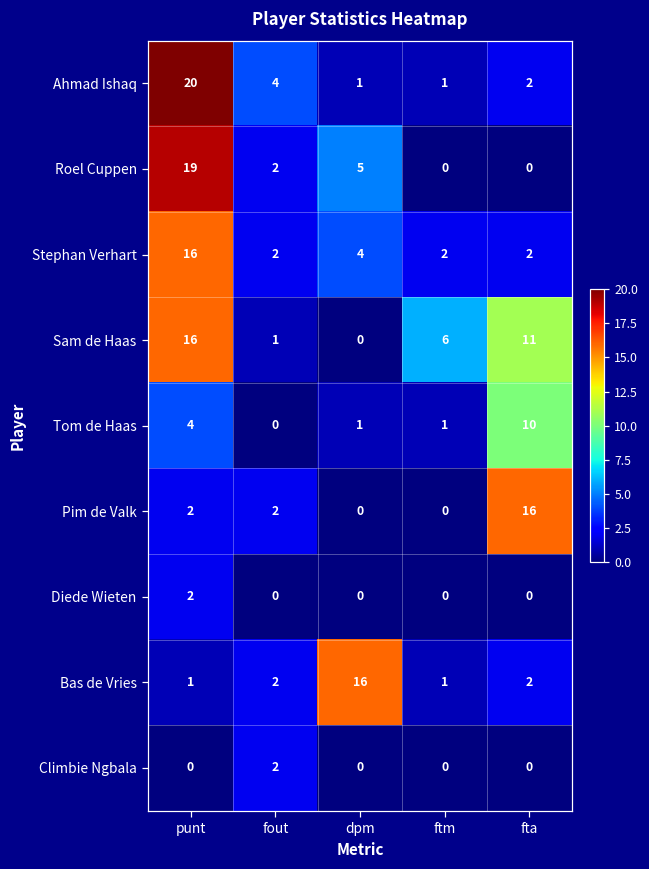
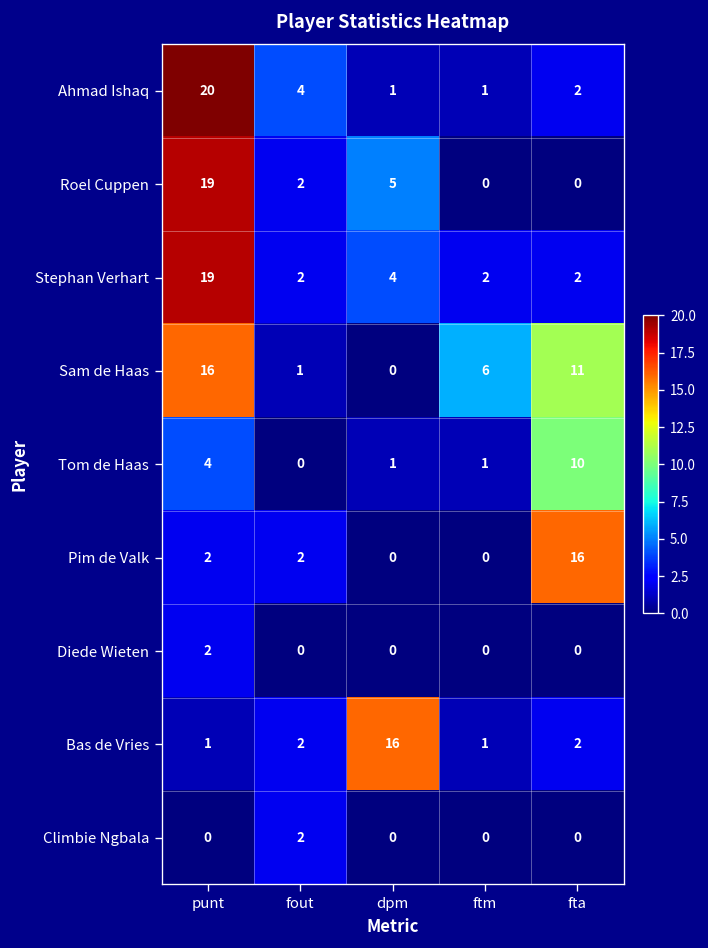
Stephan Verhart, punt: 16 -> 19
